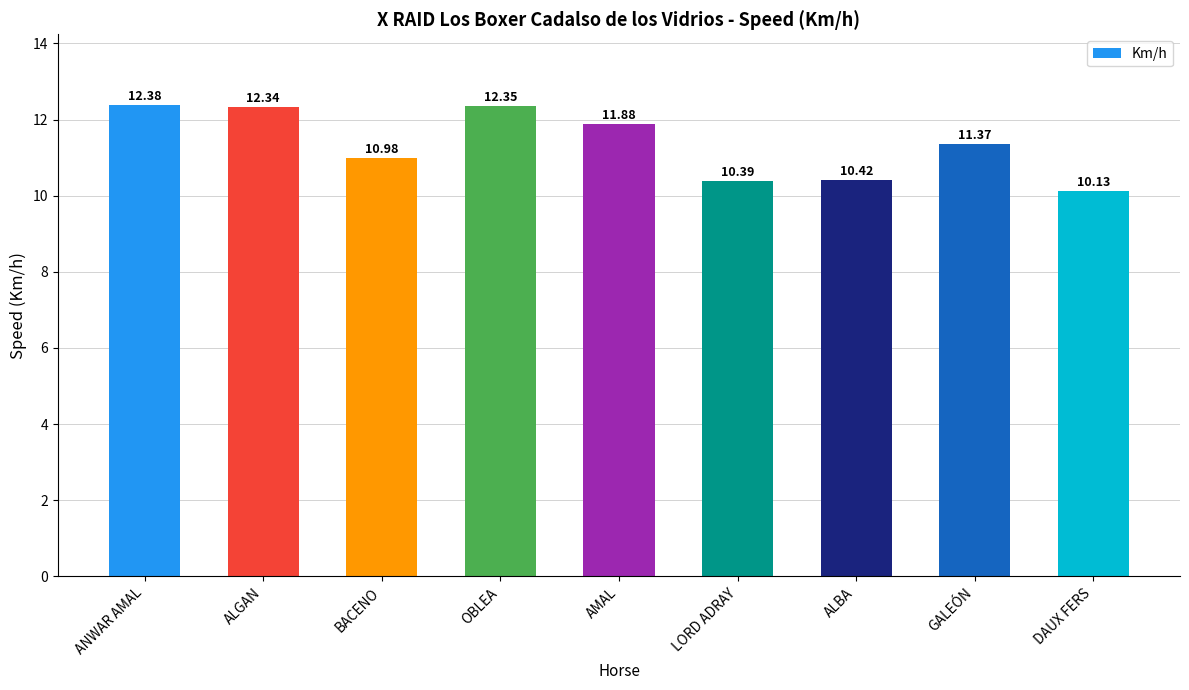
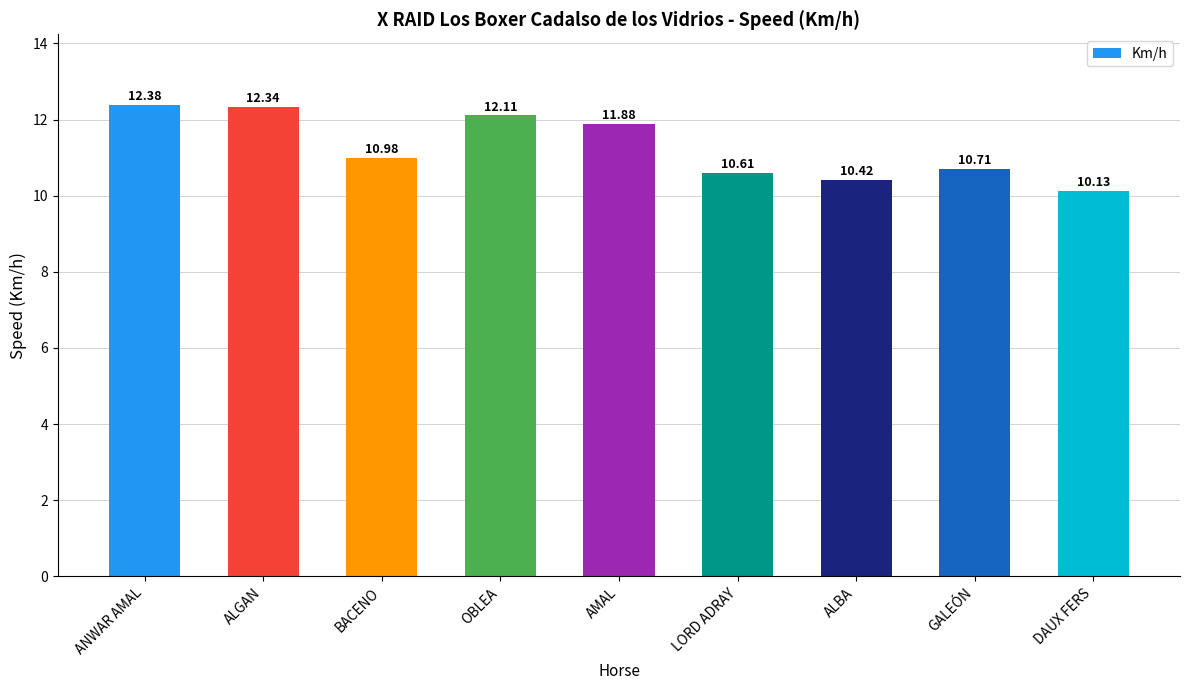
OBLEA: 12.35 -> 12.11
LORD ADRAY: 10.39 -> 10.61
GALEÓN: 11.37 -> 10.71
